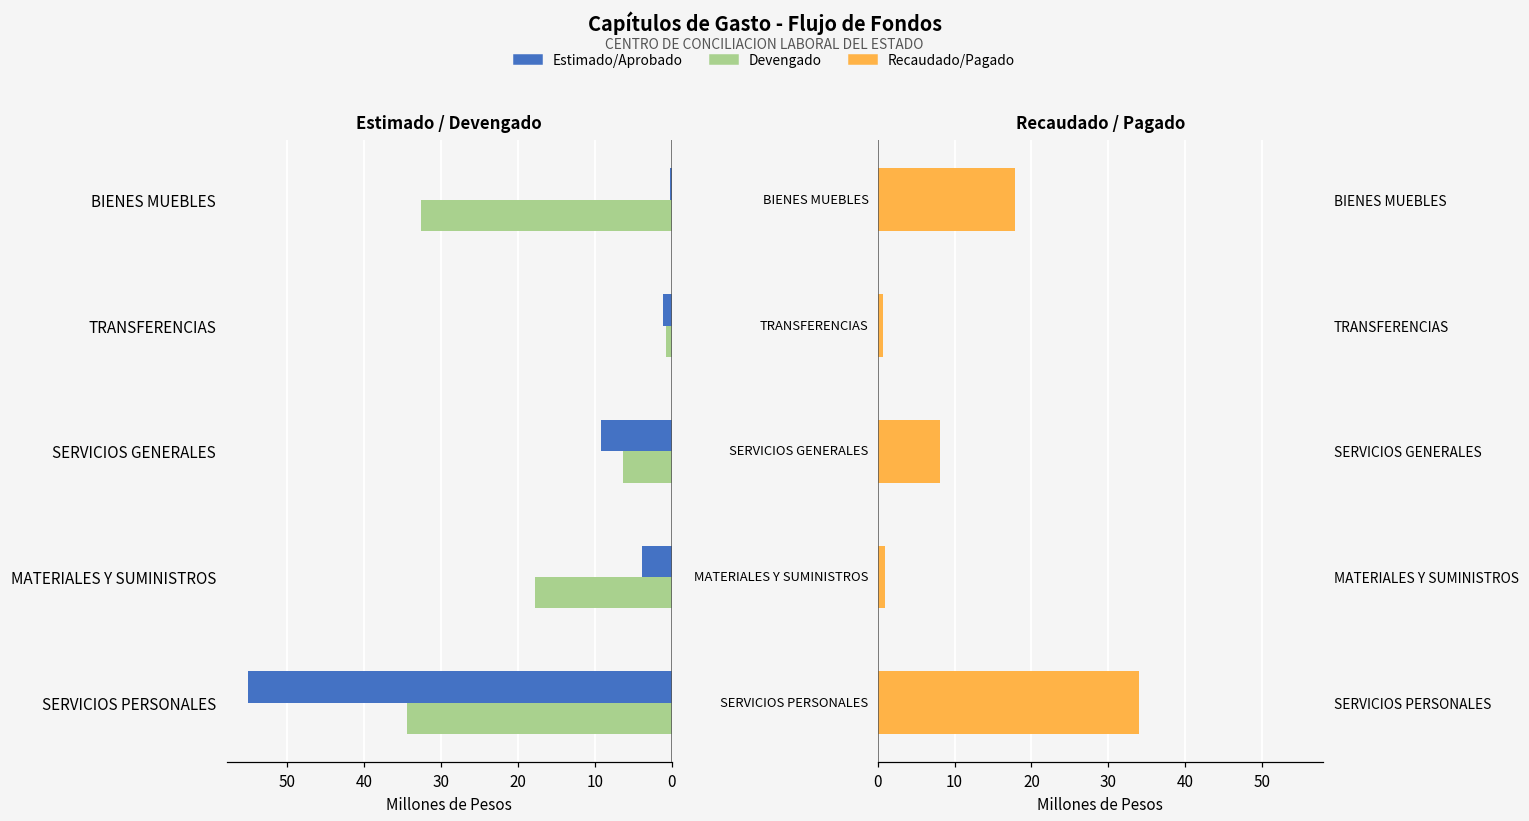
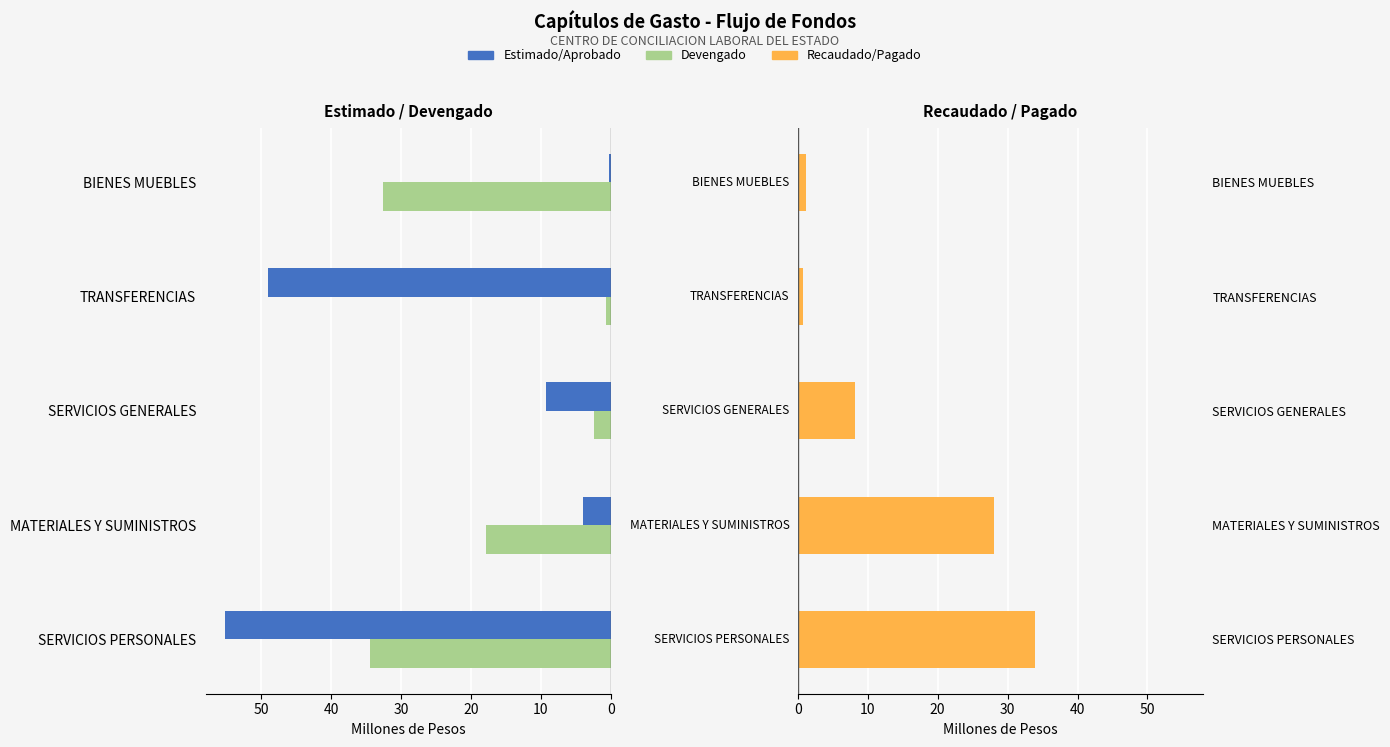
Estimado / Devengado, Estimado/Aprobado, TRANSFERENCIAS: 1 -> 49
Estimado / Devengado, Devengado, SERVICIOS GENERALES: 6 -> 2
Recaudado / Pagado, BIENES MUEBLES: 18 -> 1
Recaudado / Pagado, MATERIALES Y SUMINISTROS: 1 -> 28
